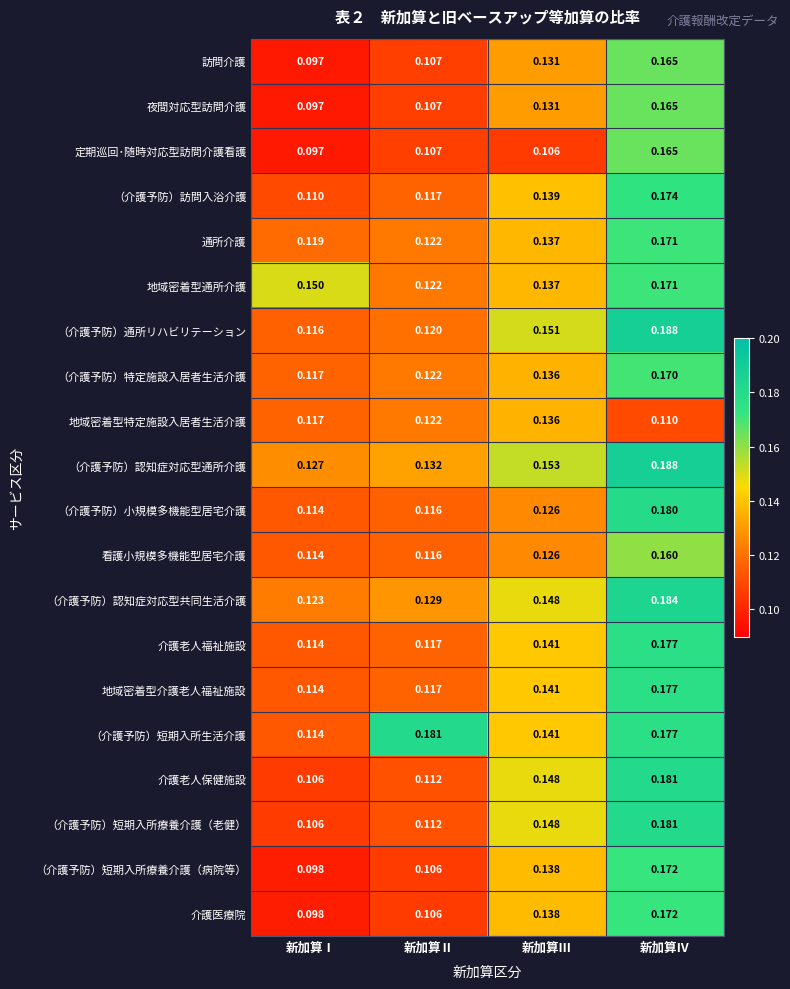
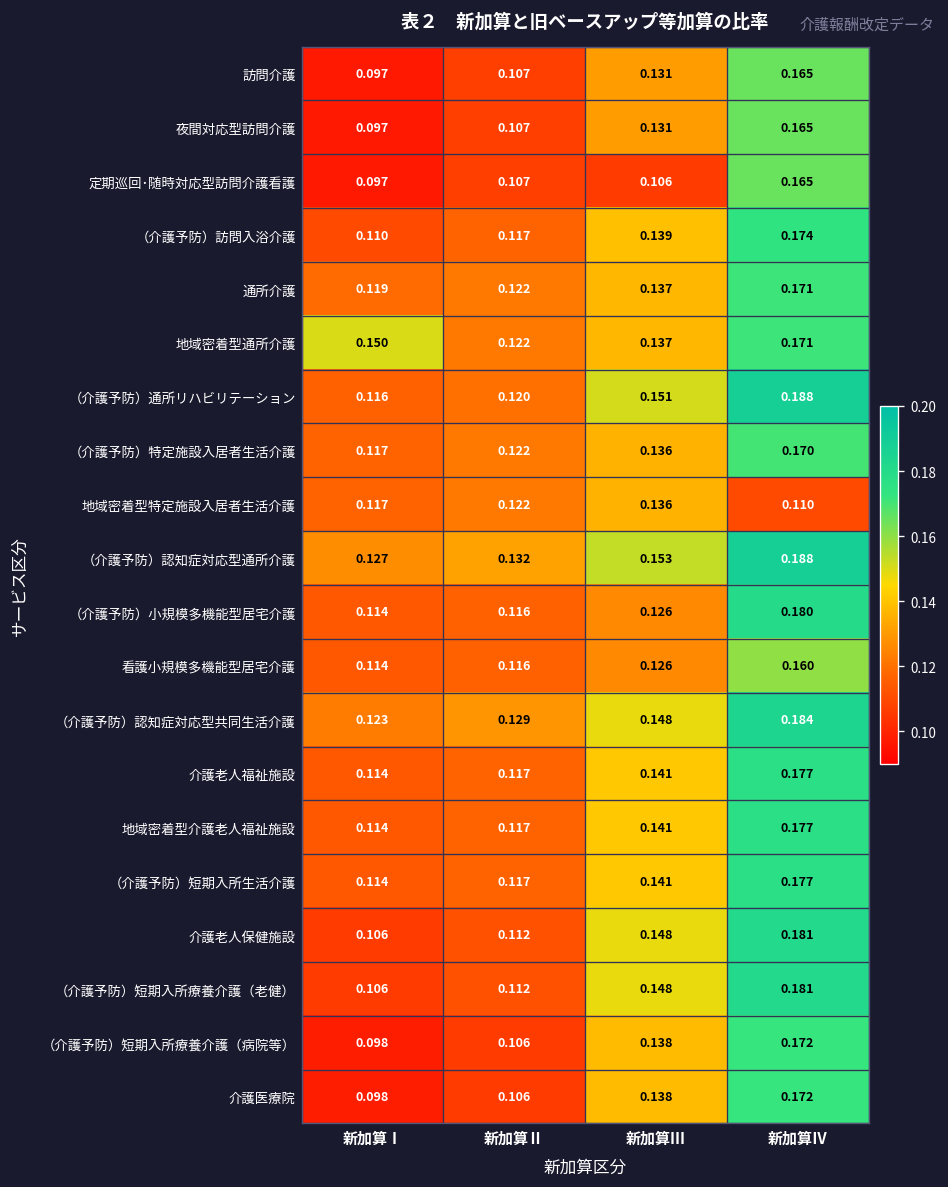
（介護予防）短期入所生活介護, 新加算Ⅱ: 0.181 -> 0.117
